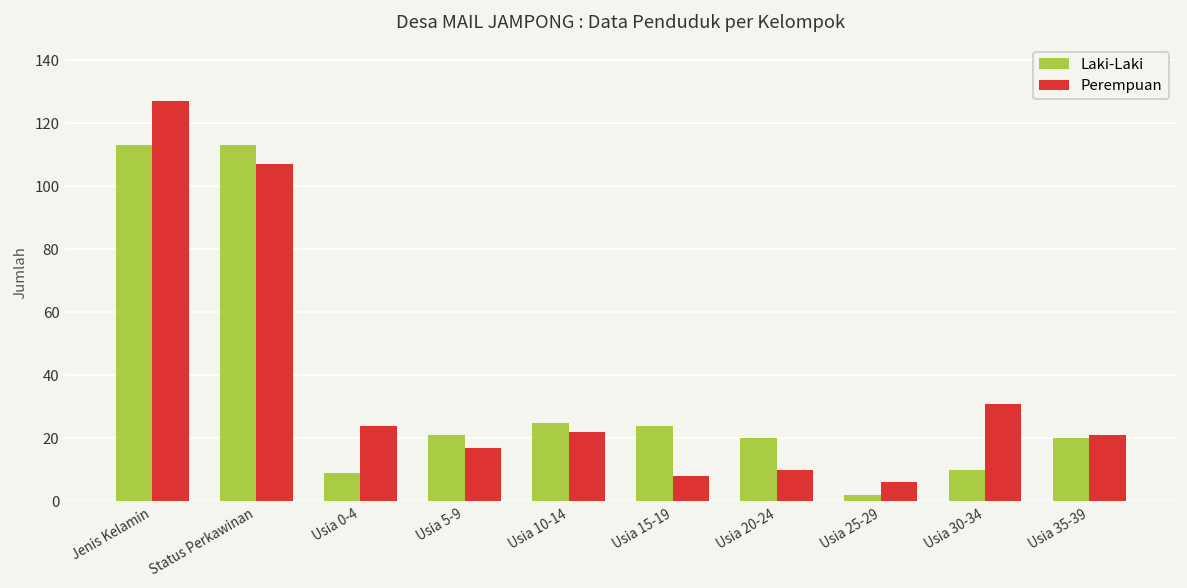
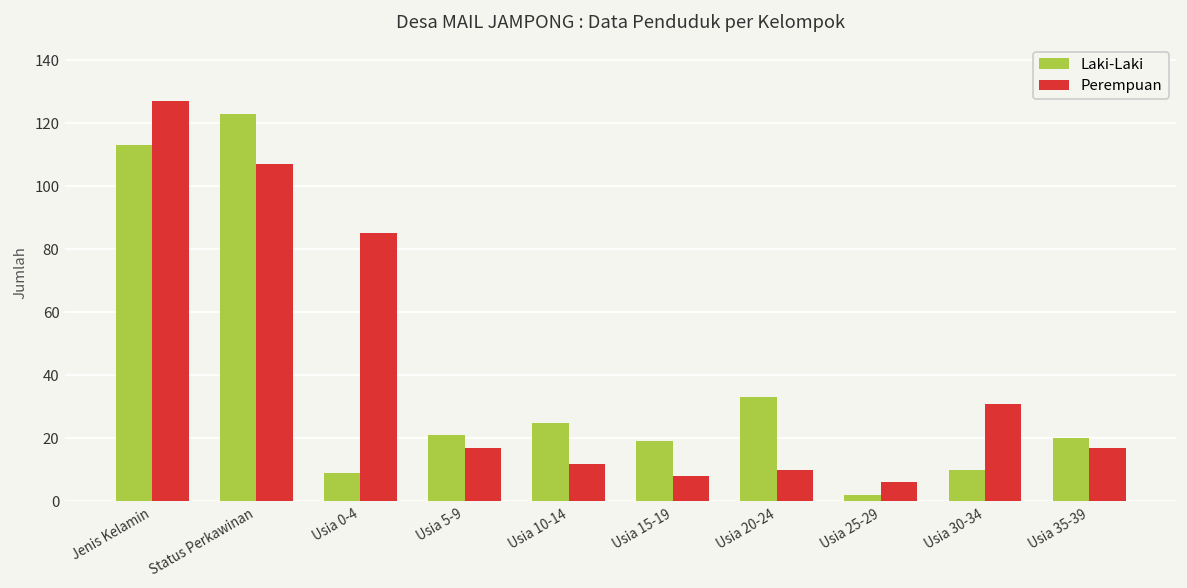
Laki-Laki, Status Perkawinan: 113 -> 123
Perempuan, Usia 0-4: 24 -> 85
Perempuan, Usia 10-14: 22 -> 12
Laki-Laki, Usia 15-19: 24 -> 19
Laki-Laki, Usia 20-24: 20 -> 33
Perempuan, Usia 35-39: 21 -> 17
